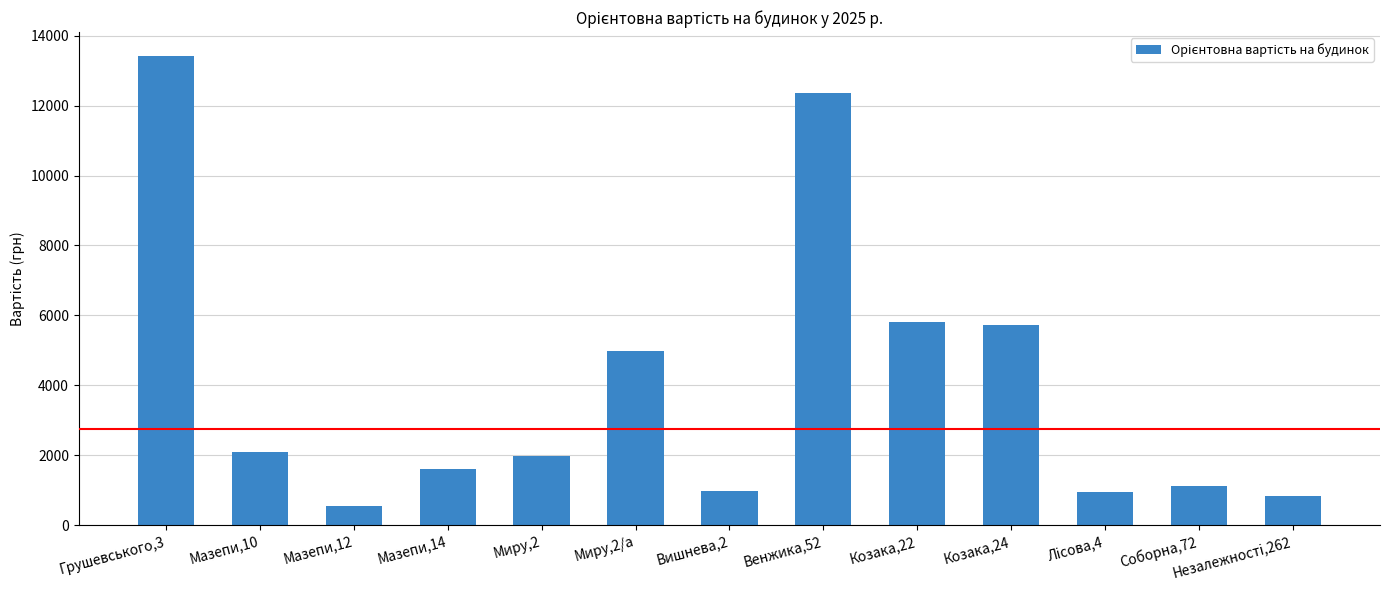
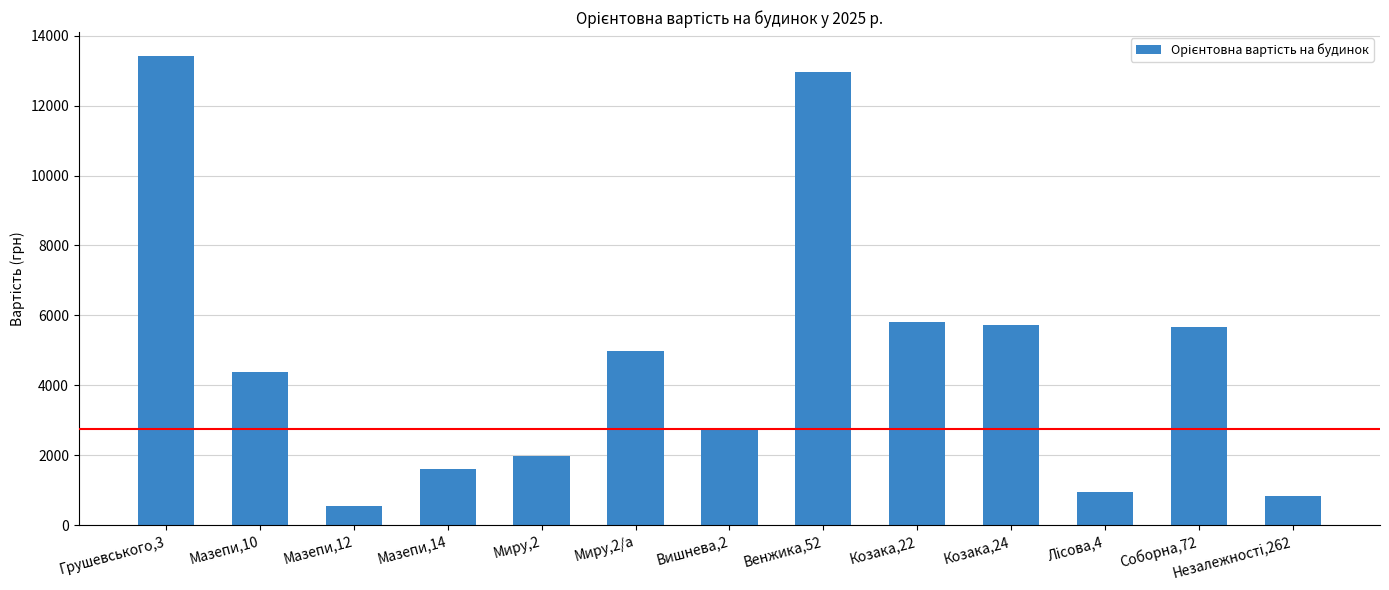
Мазепи,10: 2100 -> 4400
Вишнева,2: 1000 -> 2800
Венжика,52: 12400 -> 13000
Соборна,72: 1100 -> 5700
